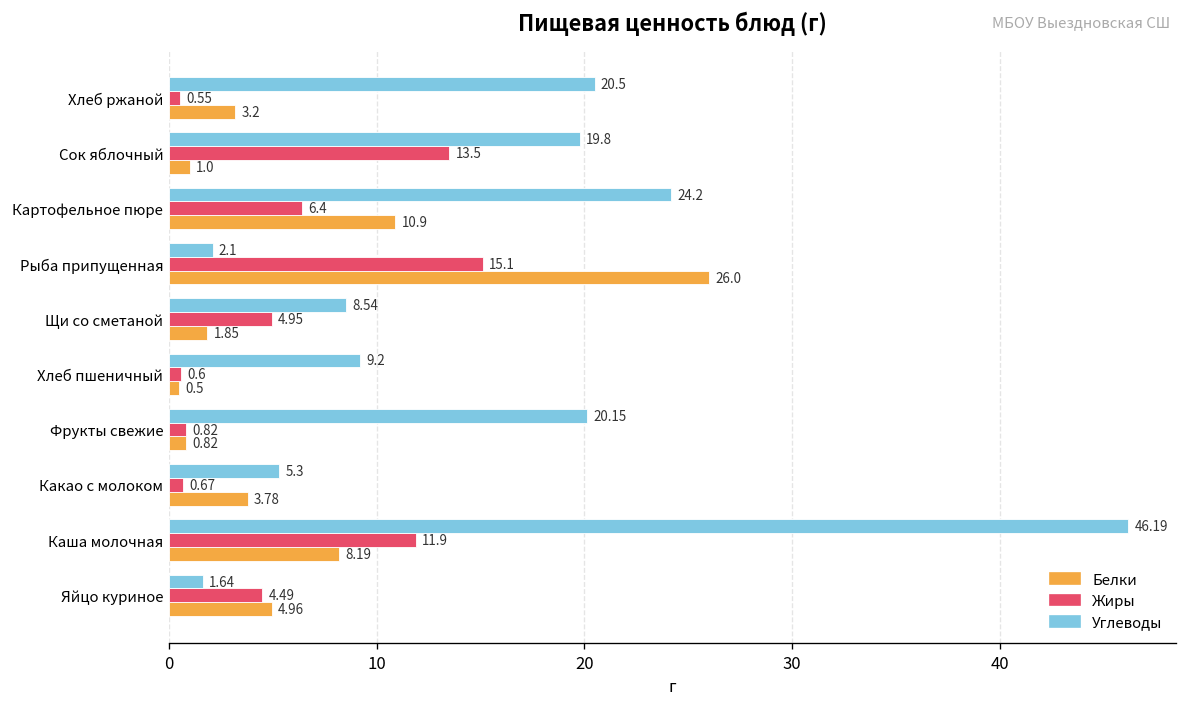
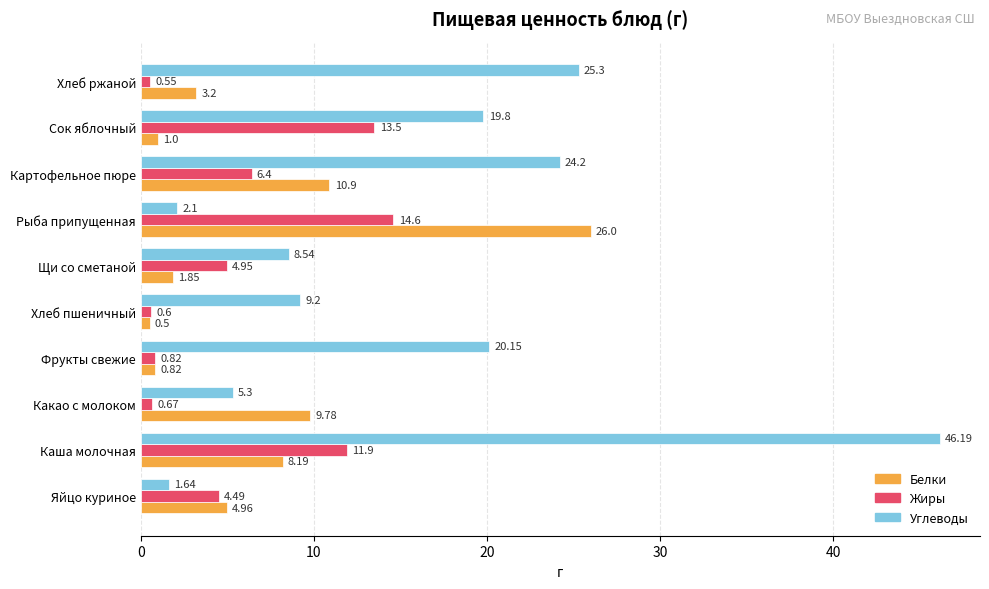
Углеводы, Хлеб ржаной: 20.5 -> 25.3
Жиры, Рыба припущенная: 15.1 -> 14.6
Белки, Какао с молоком: 3.78 -> 9.78
